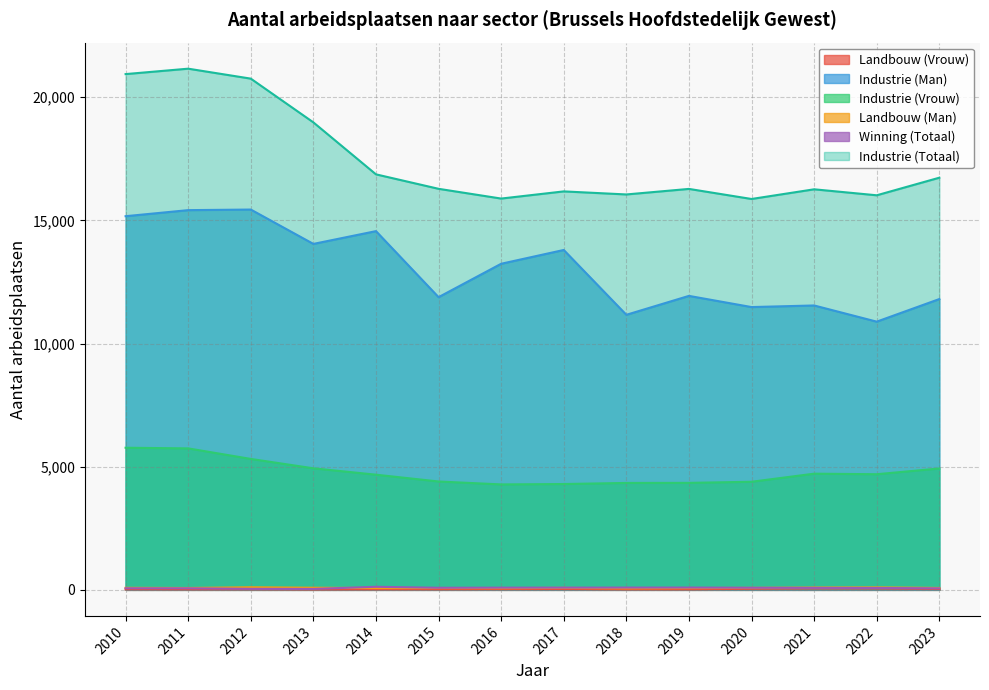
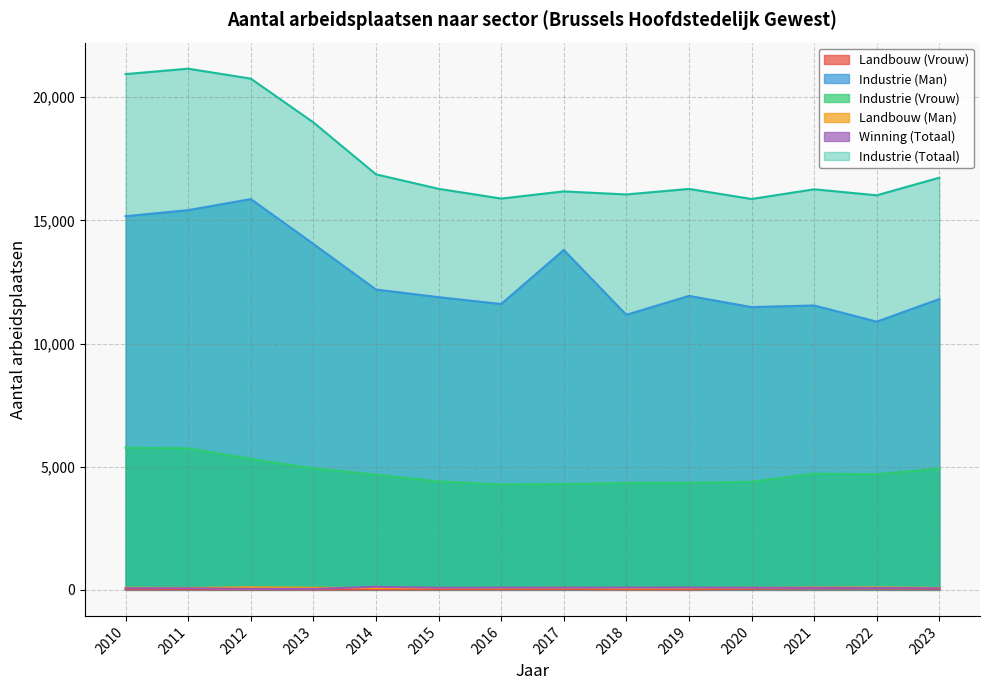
Industrie (Man), 2012: 15,400 -> 15,900
Industrie (Man), 2014: 14,600 -> 12,200
Industrie (Man), 2016: 13,200 -> 11,600
